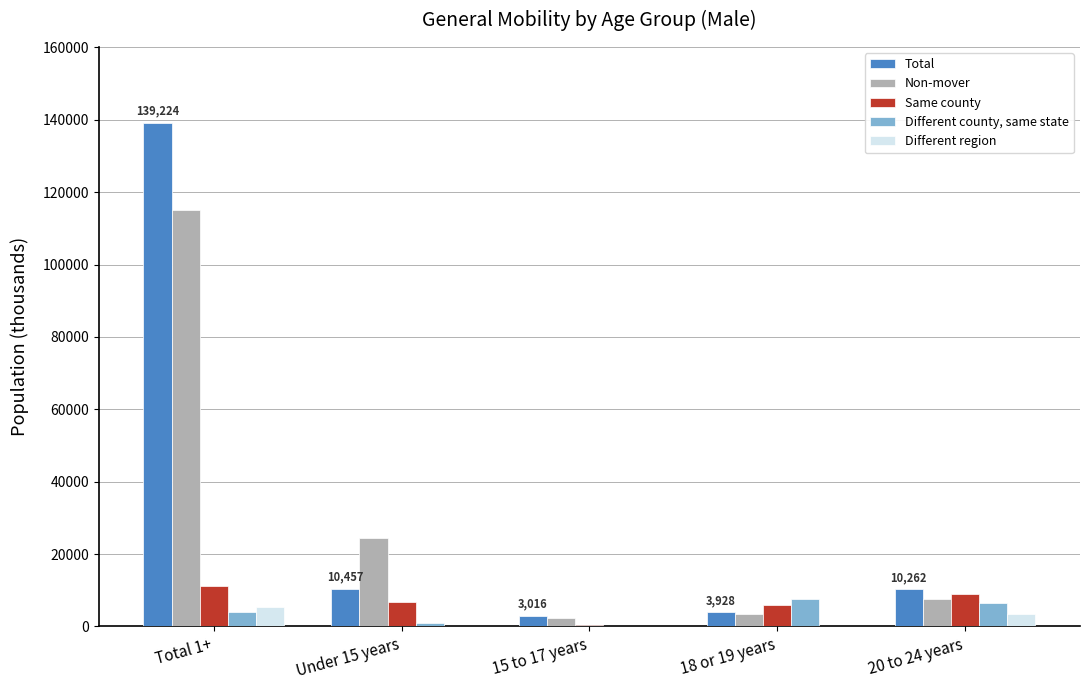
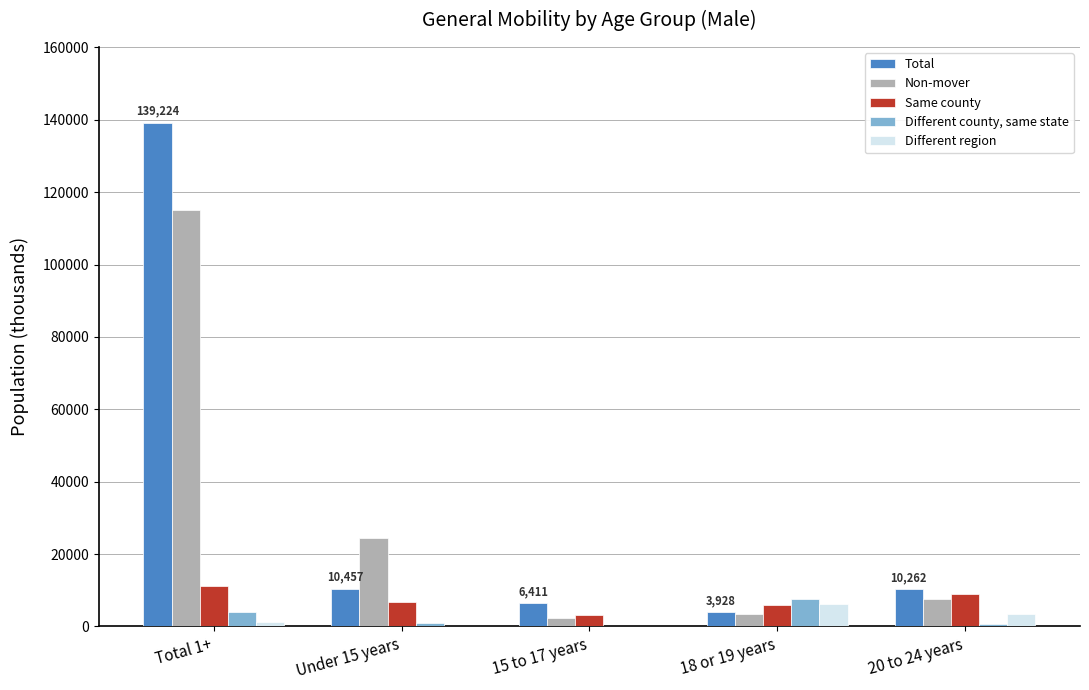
Different region, Total 1+: 5000 -> 1000
Total, 15 to 17 years: 3,016 -> 6,411
Same county, 15 to 17 years: 0 -> 3000
Different region, 18 or 19 years: 0 -> 6000
Different county, same state, 20 to 24 years: 6000 -> 1000
